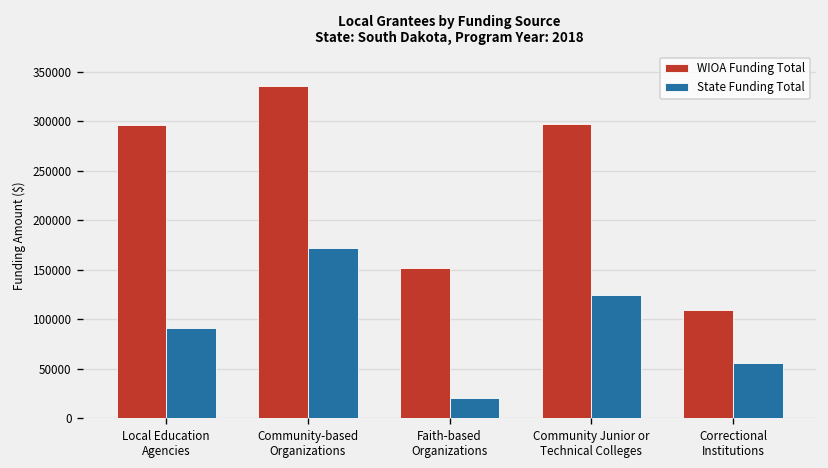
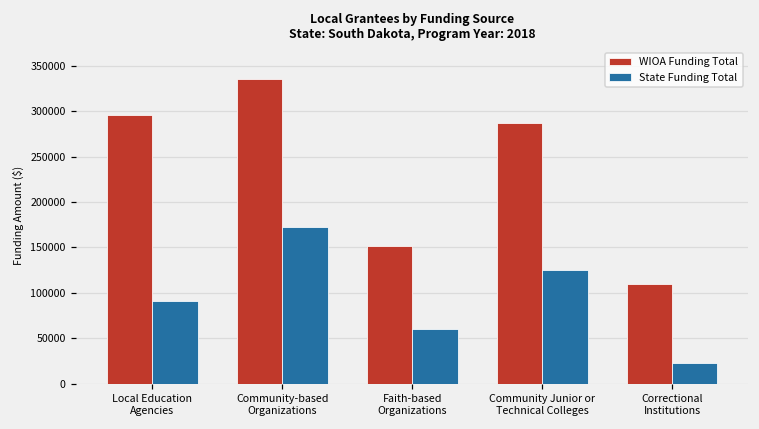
State Funding Total, Faith-based Organizations: 20000 -> 60000
WIOA Funding Total, Community Junior or Technical Colleges: 300000 -> 290000
State Funding Total, Correctional Institutions: 60000 -> 20000
